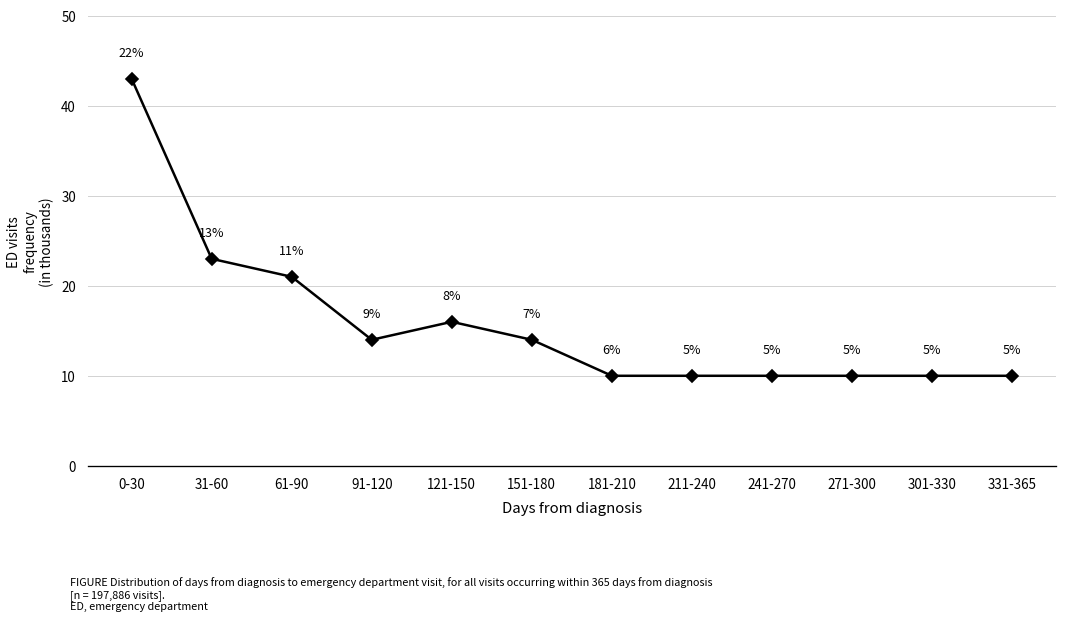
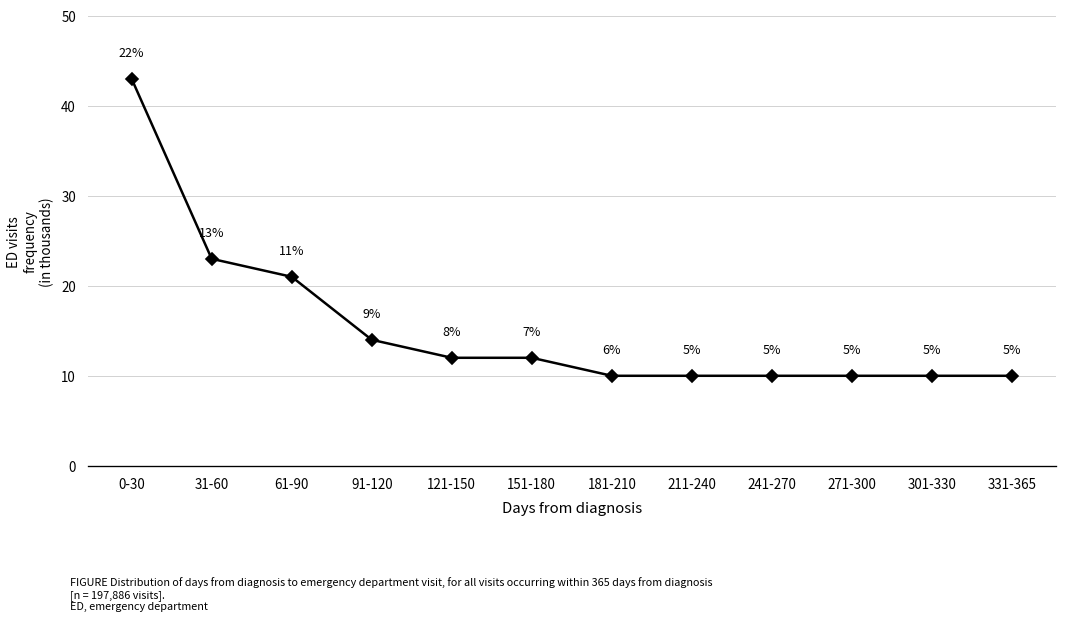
121-150: 16 -> 12
151-180: 14 -> 12
